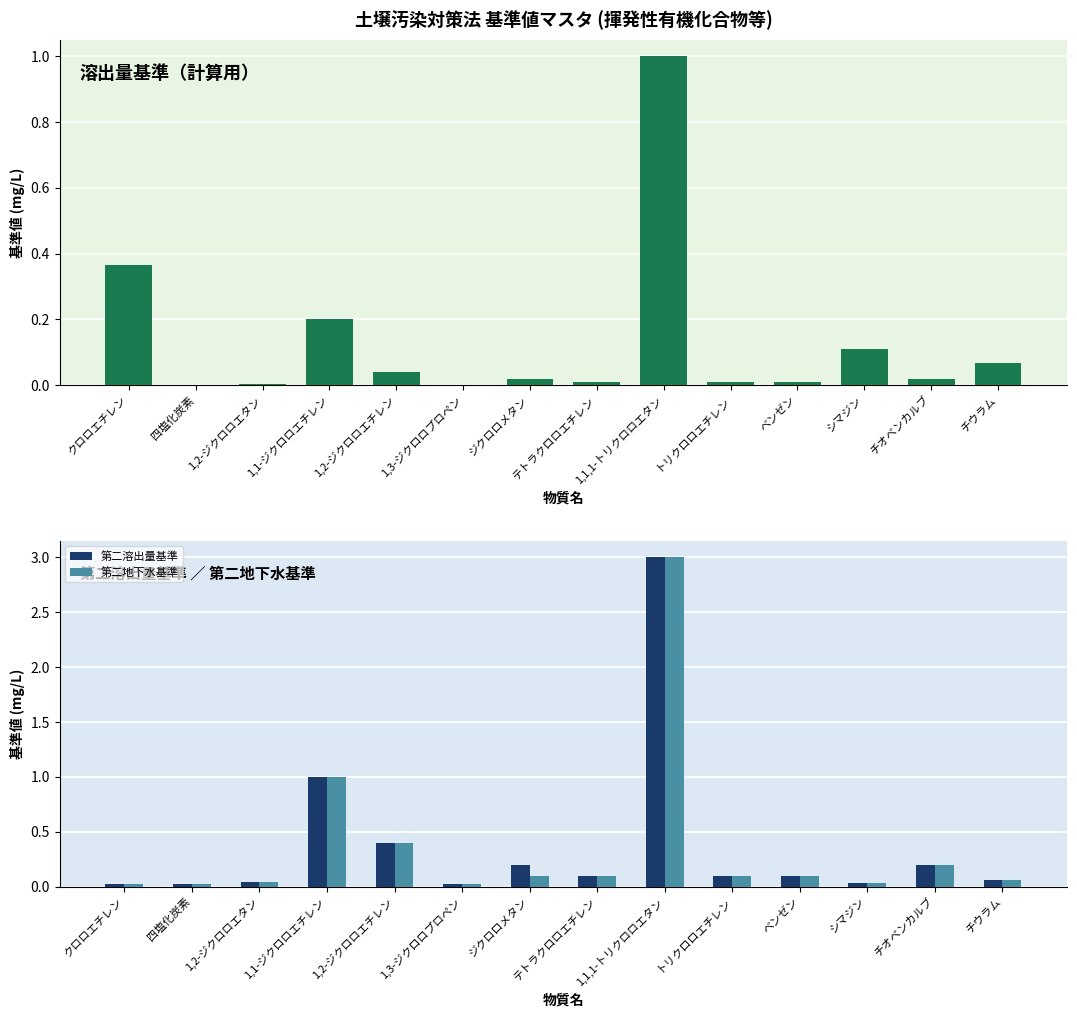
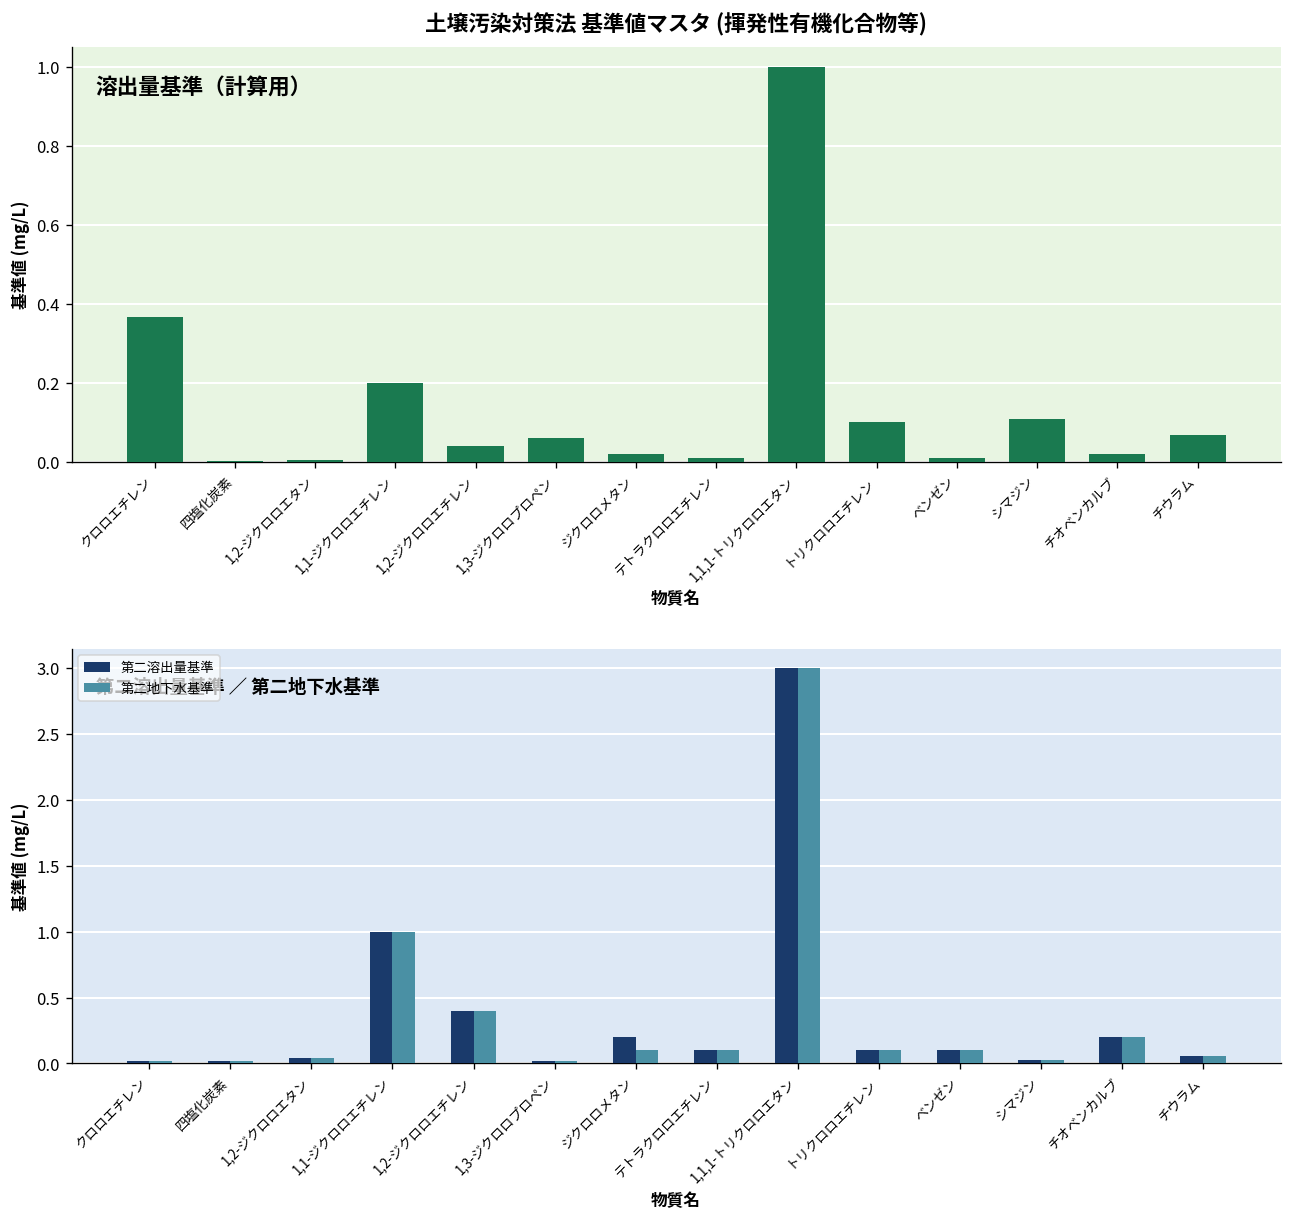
土壌汚染対策法 基準値マスタ (揮発性有機化合物等), 1,3-ジクロロプロペン: 0.00 -> 0.06
土壌汚染対策法 基準値マスタ (揮発性有機化合物等), トリクロロエチレン: 0.01 -> 0.10
